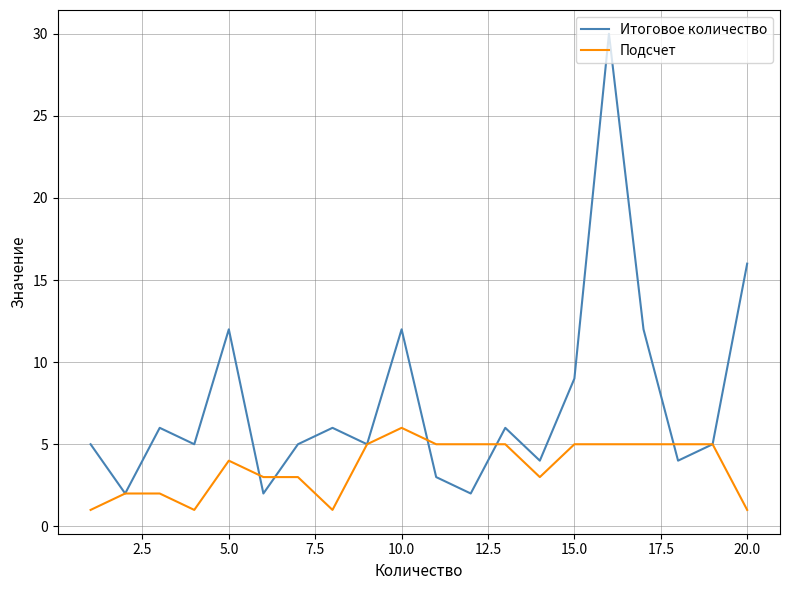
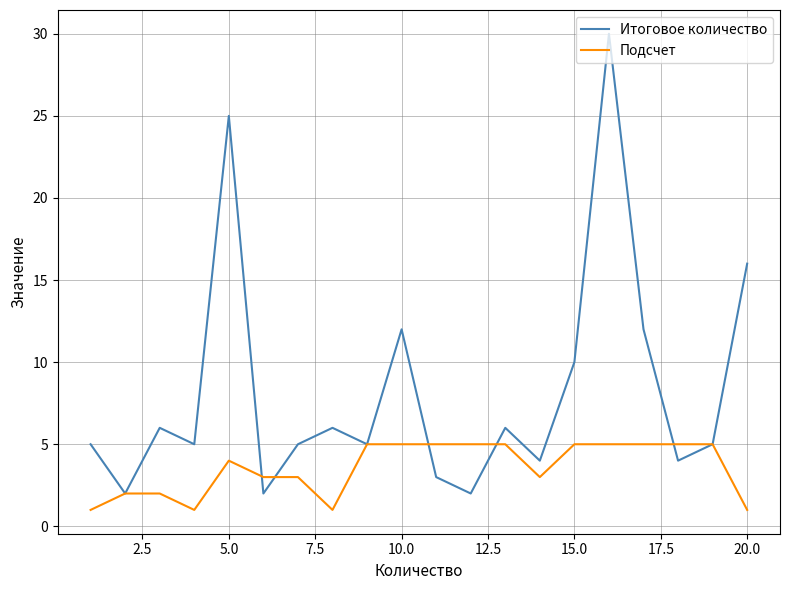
Итоговое количество, 5.0: 12 -> 25
Подсчет, 10.0: 6 -> 5
Итоговое количество, 15.0: 9 -> 10
